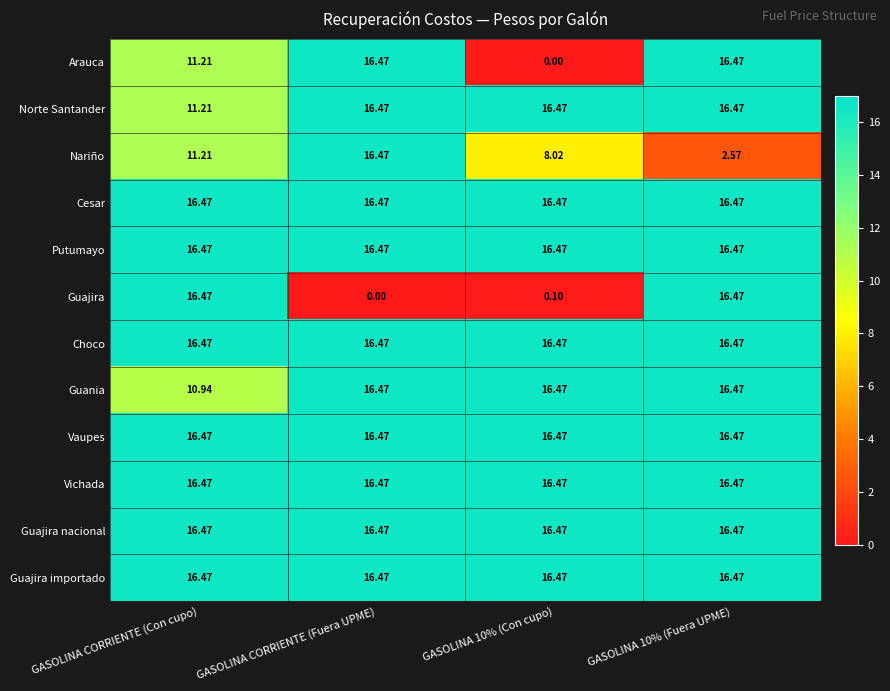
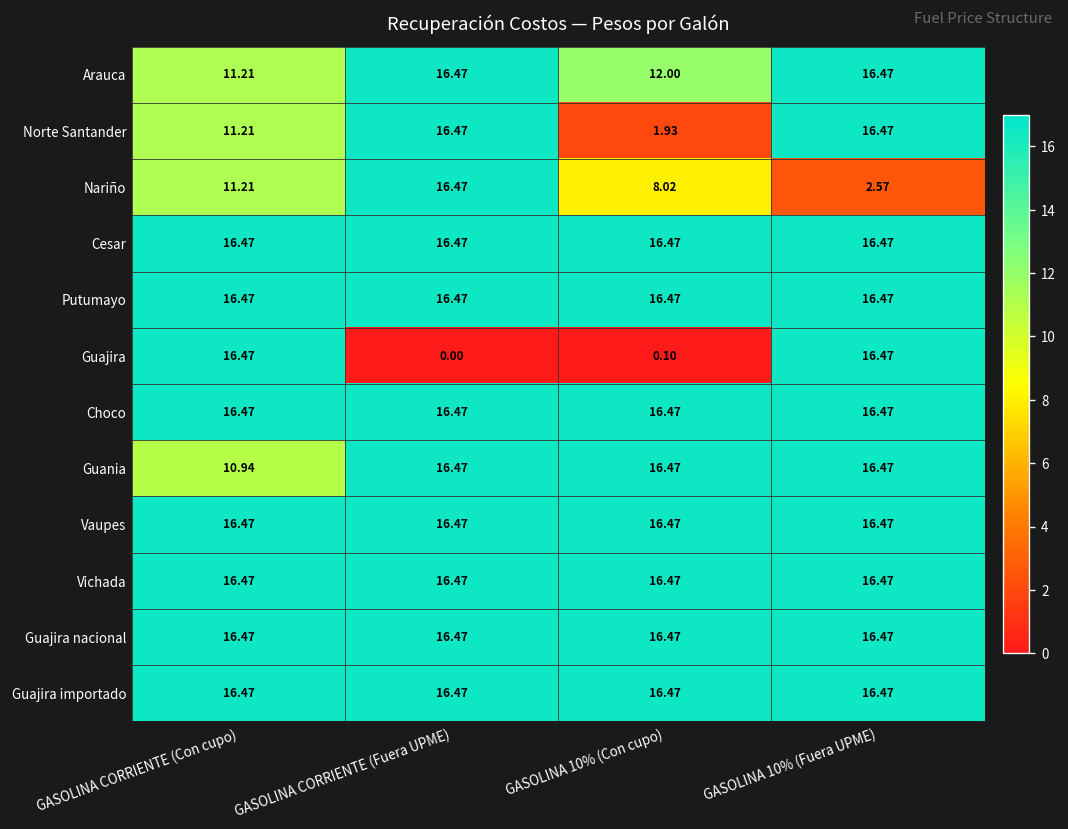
Arauca, GASOLINA 10% (Con cupo): 0.00 -> 12.00
Norte Santander, GASOLINA 10% (Con cupo): 16.47 -> 1.93
